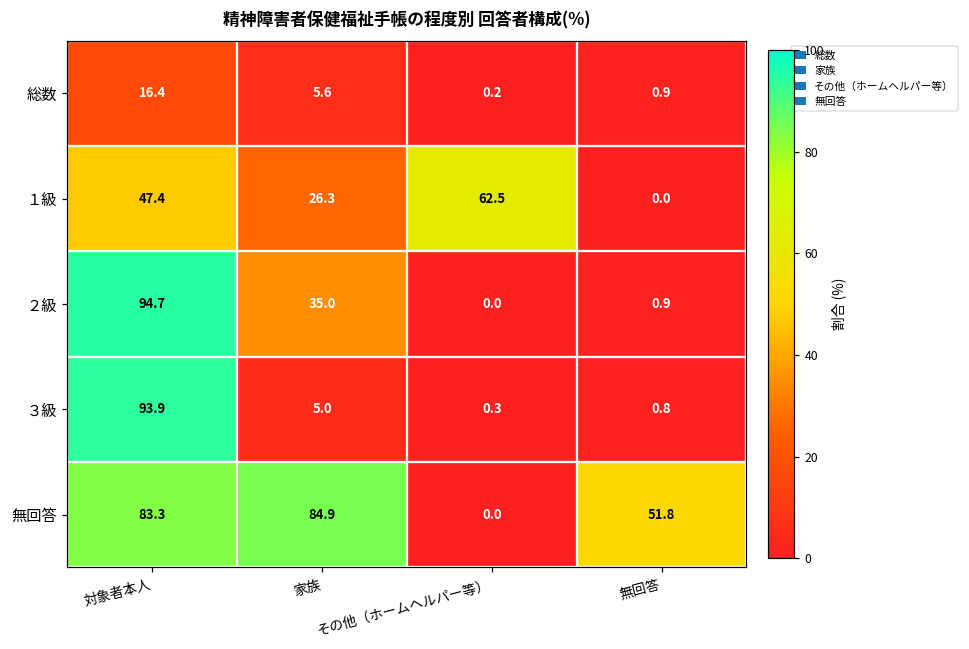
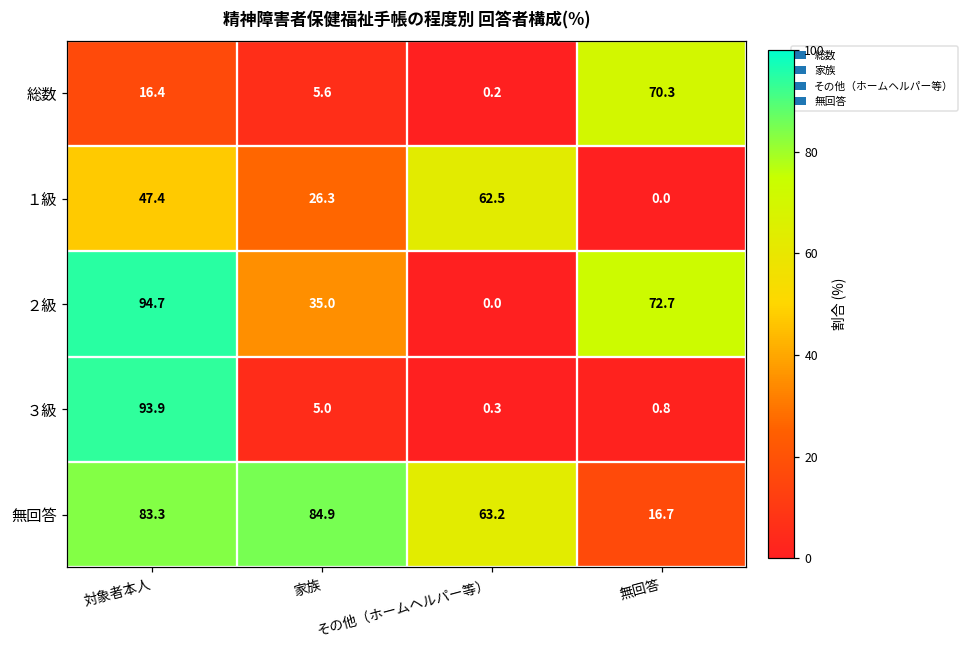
総数, 無回答: 0.9 -> 70.3
２級, 無回答: 0.9 -> 72.7
無回答, その他（ホームヘルパー等）: 0.0 -> 63.2
無回答, 無回答: 51.8 -> 16.7
